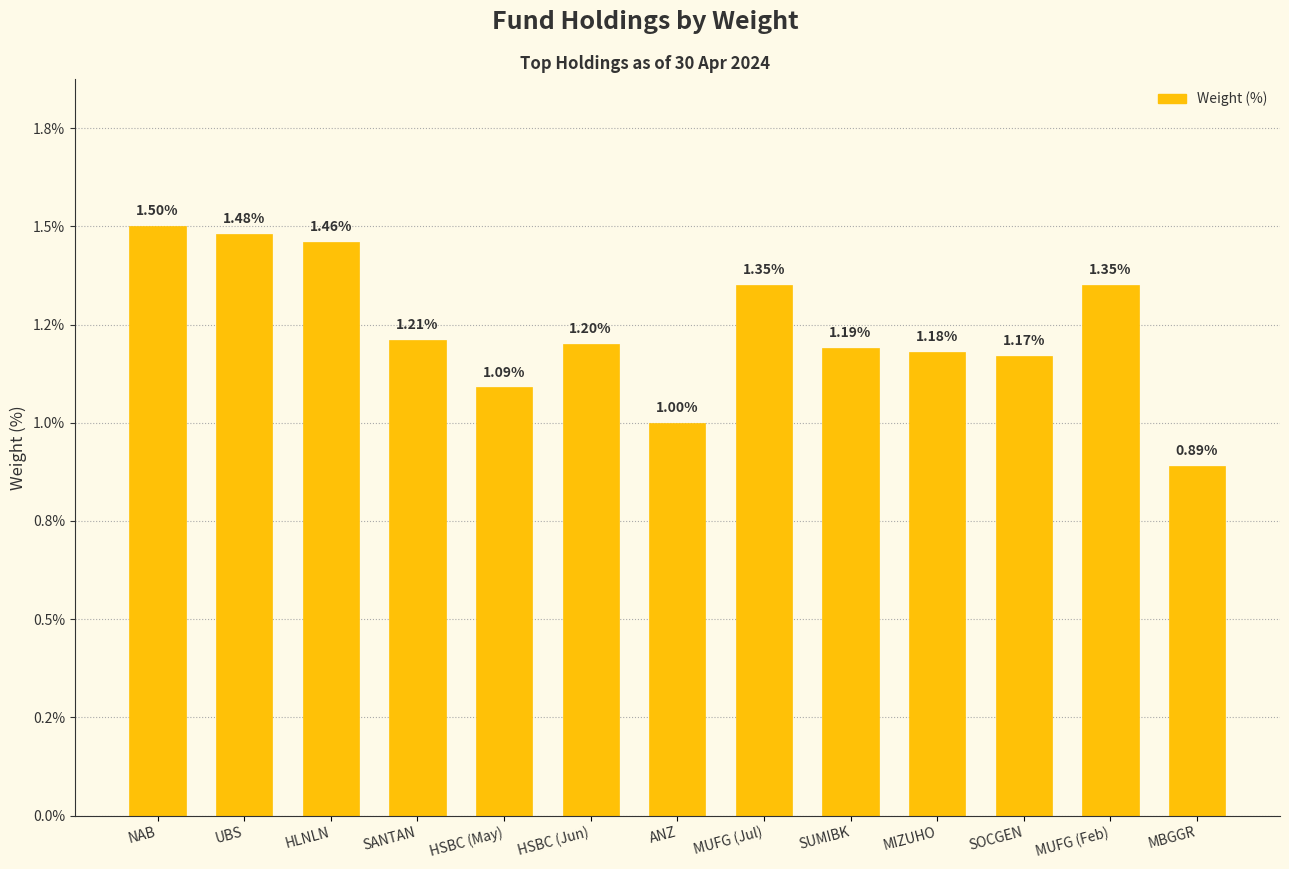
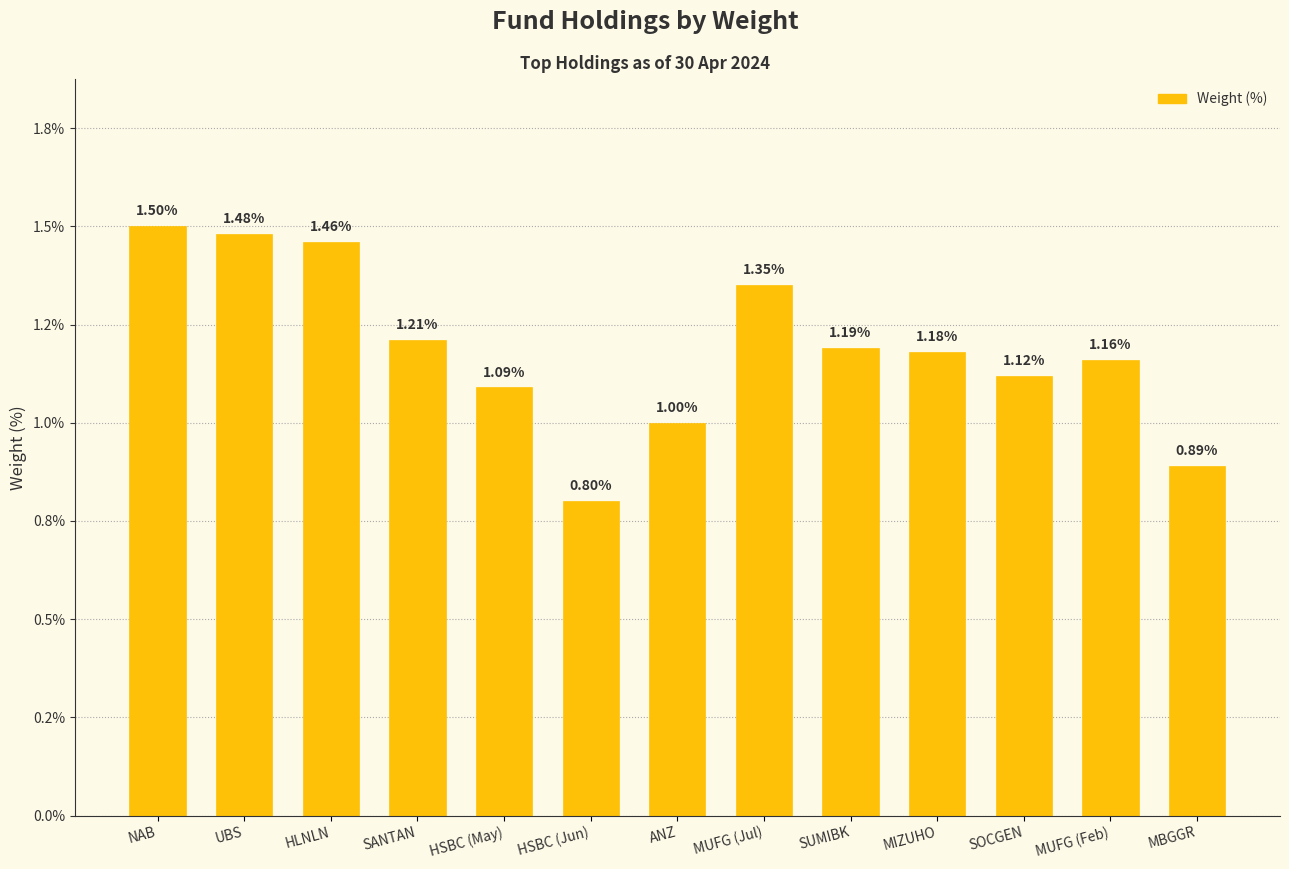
HSBC (Jun): 1.20% -> 0.80%
SOCGEN: 1.17% -> 1.12%
MUFG (Feb): 1.35% -> 1.16%
